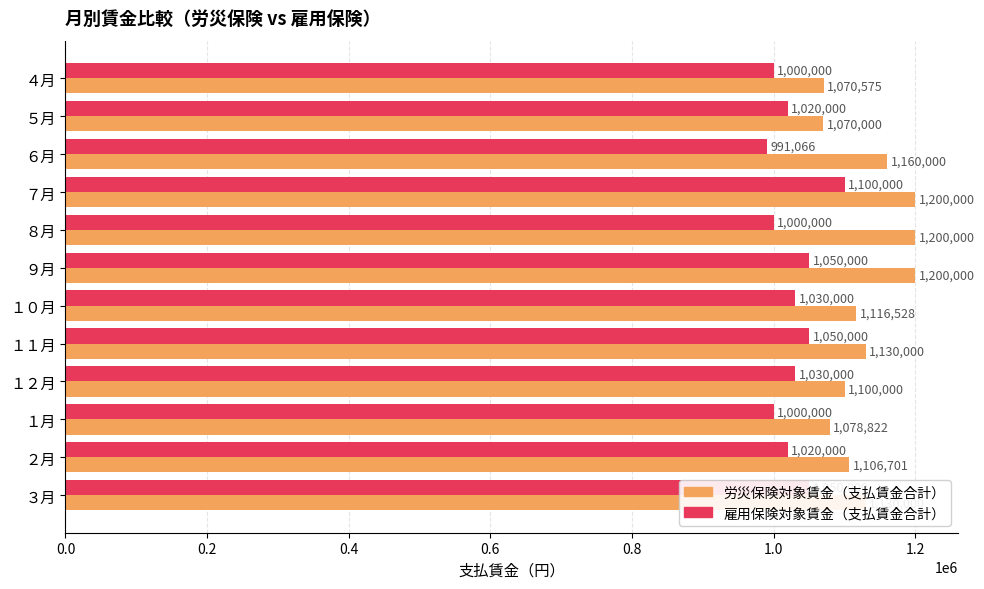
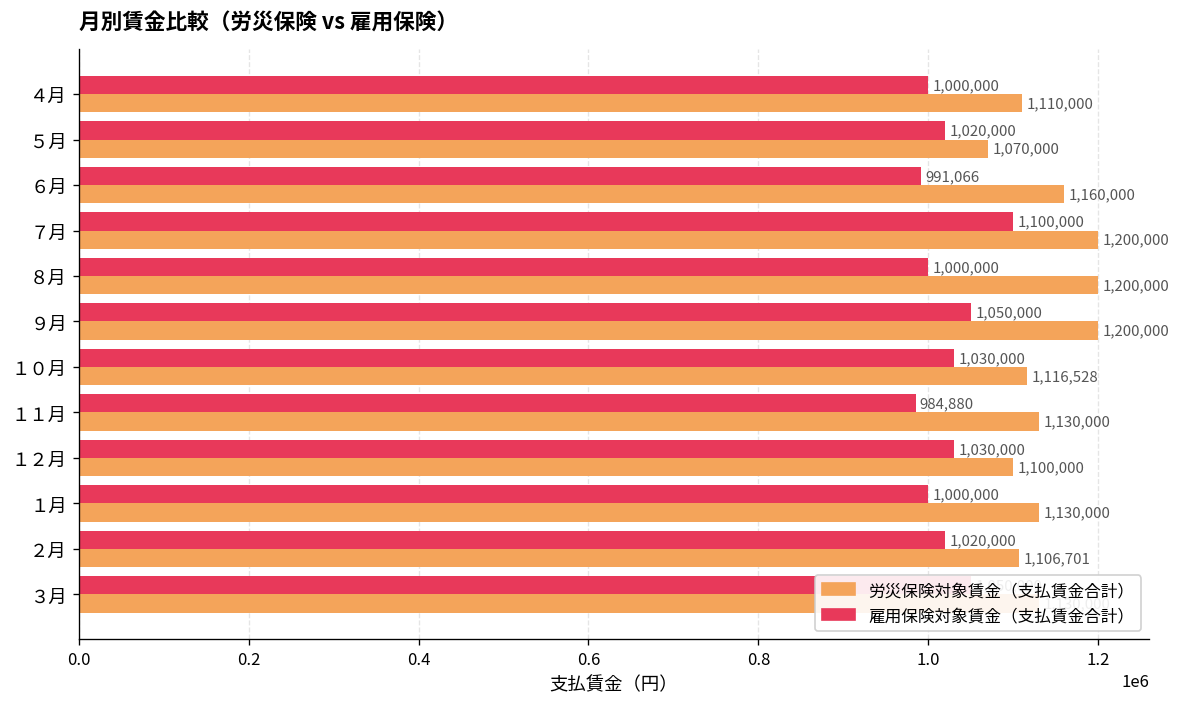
労災保険対象賃金（支払賃金合計）, ４月: 1,070,575 -> 1,110,000
雇用保険対象賃金（支払賃金合計）, １１月: 1,050,000 -> 984,880
労災保険対象賃金（支払賃金合計）, １月: 1,078,822 -> 1,130,000
